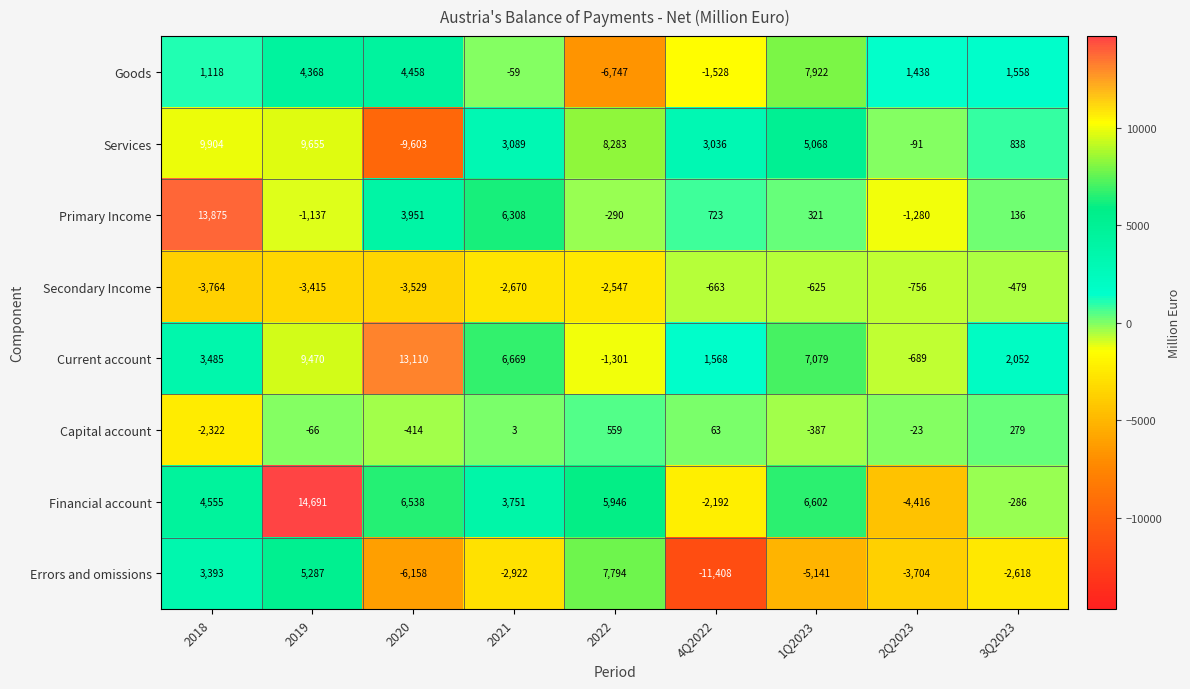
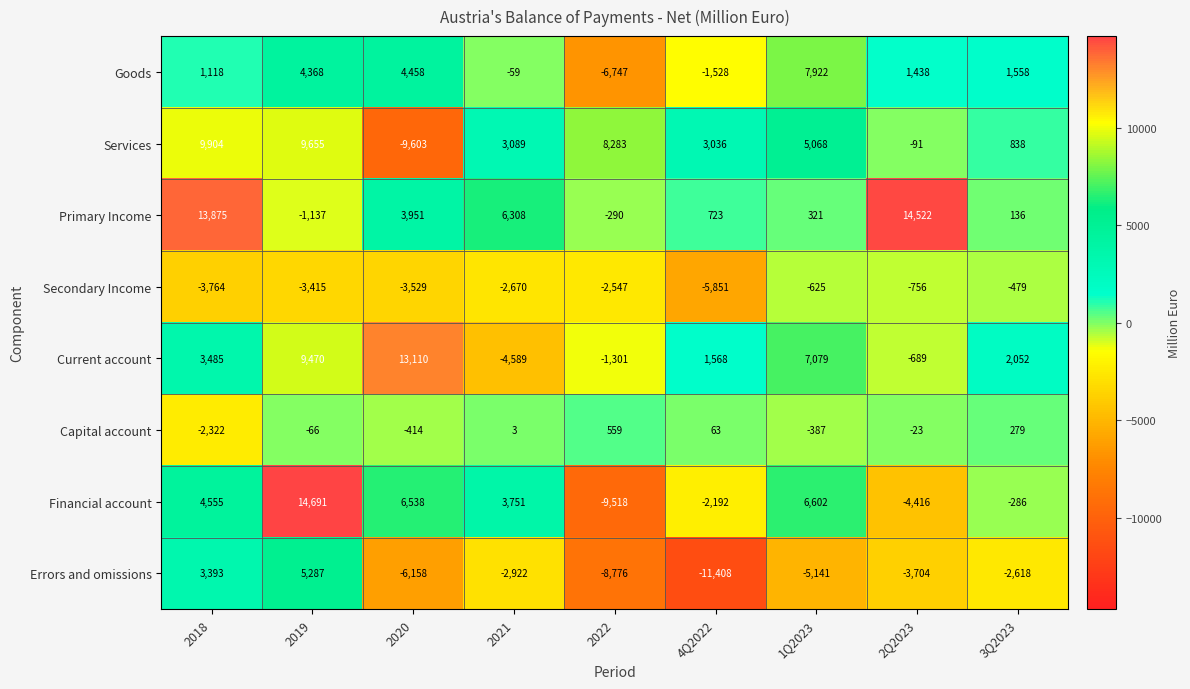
Primary Income, 2Q2023: -1,280 -> 14,522
Secondary Income, 4Q2022: -663 -> -5,851
Current account, 2021: 6,669 -> -4,589
Financial account, 2022: 5,946 -> -9,518
Errors and omissions, 2022: 7,794 -> -8,776
